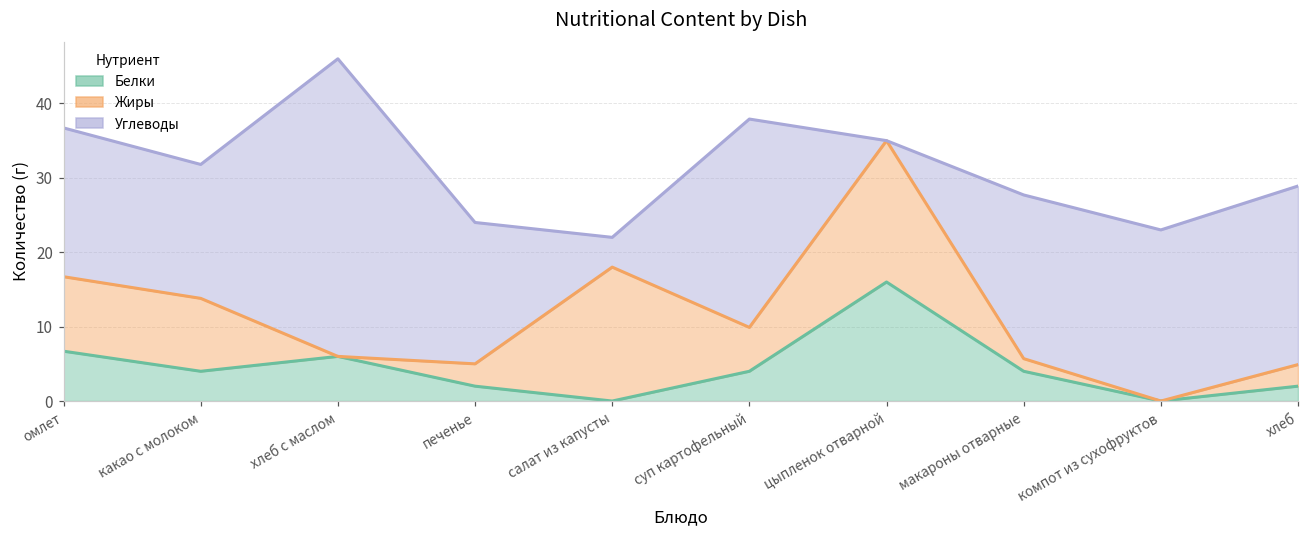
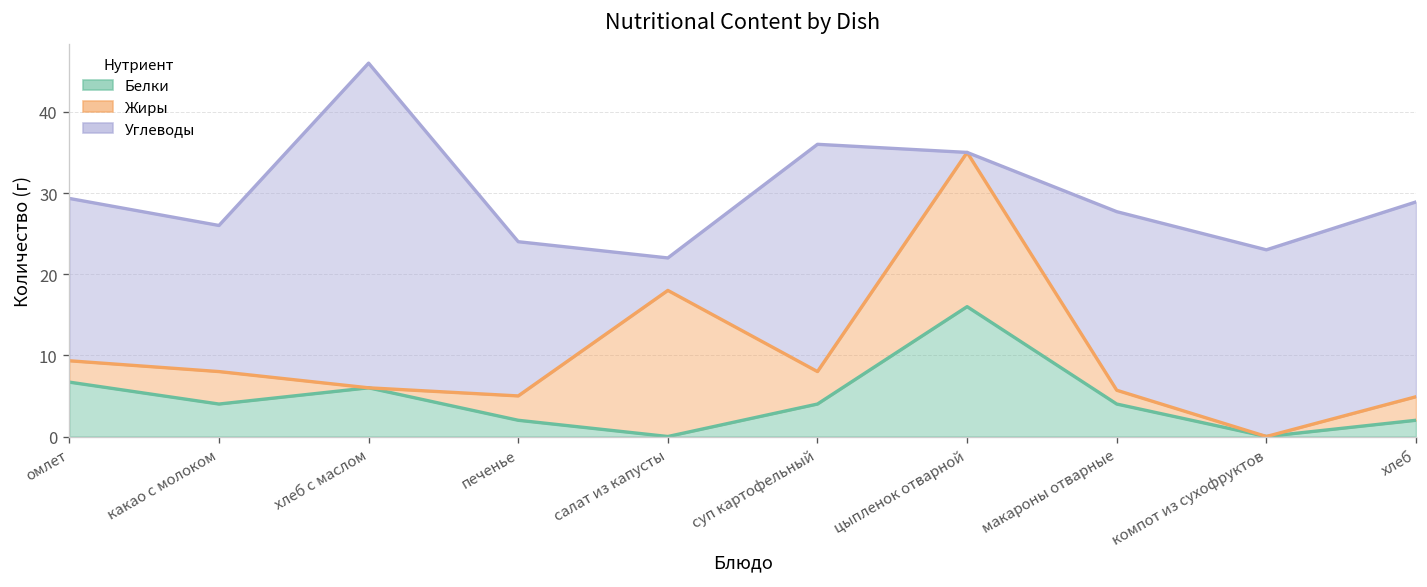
Жиры, омлет: 10 -> 3
Жиры, какао с молоком: 10 -> 4
Жиры, суп картофельный: 6 -> 4
